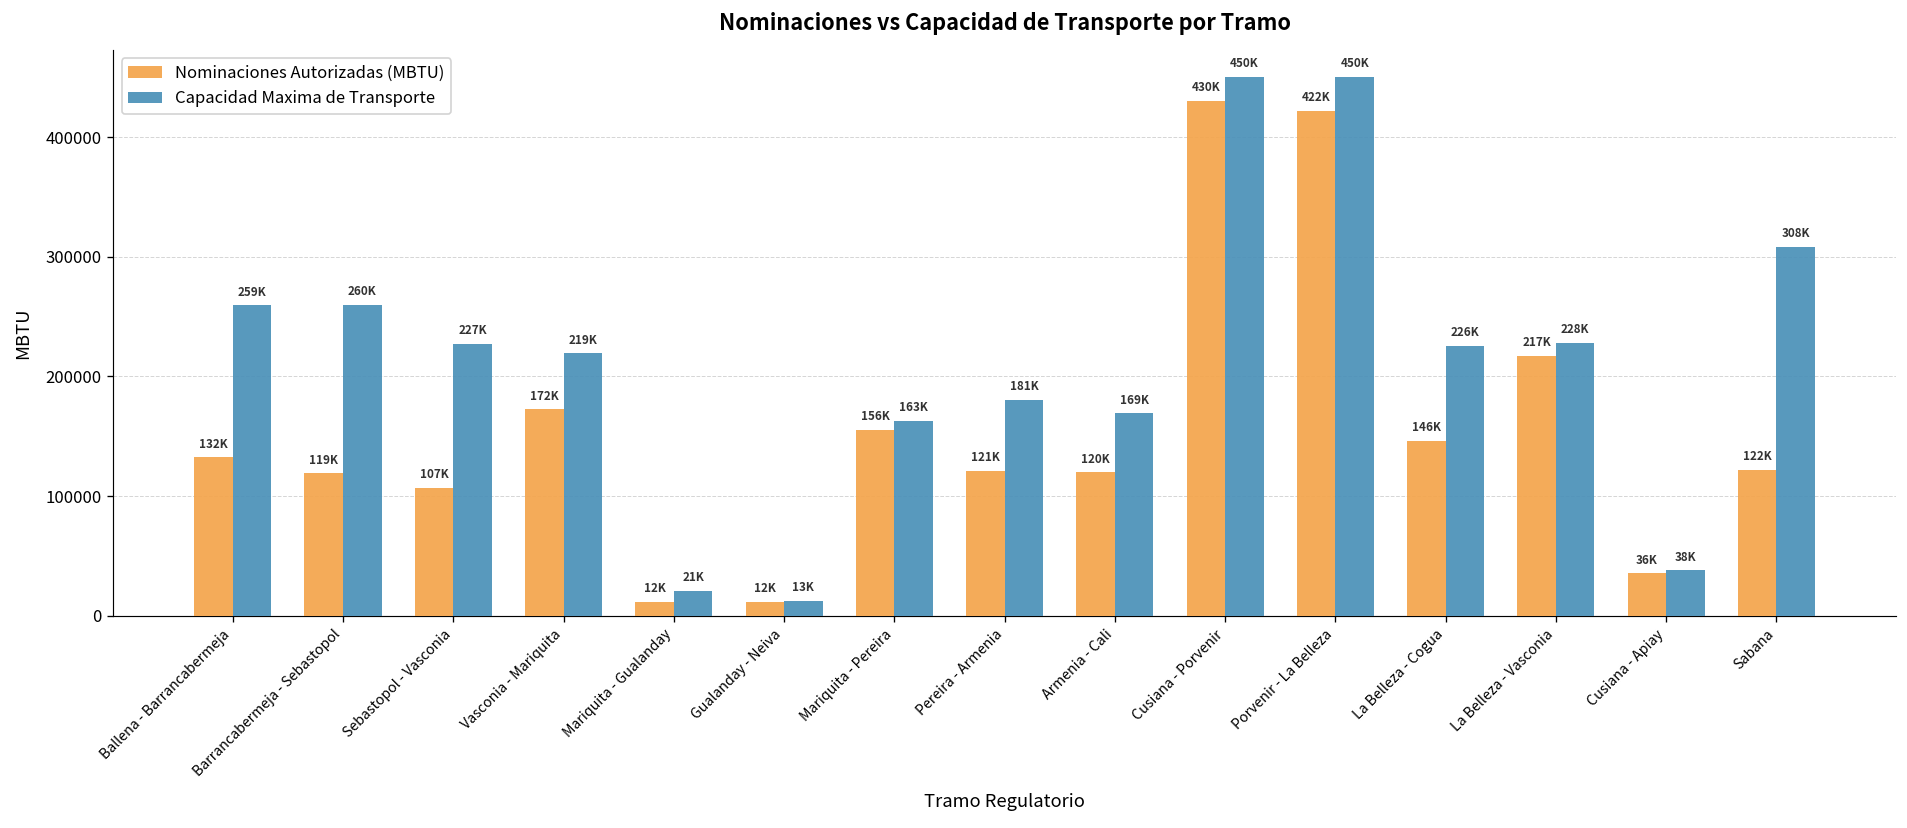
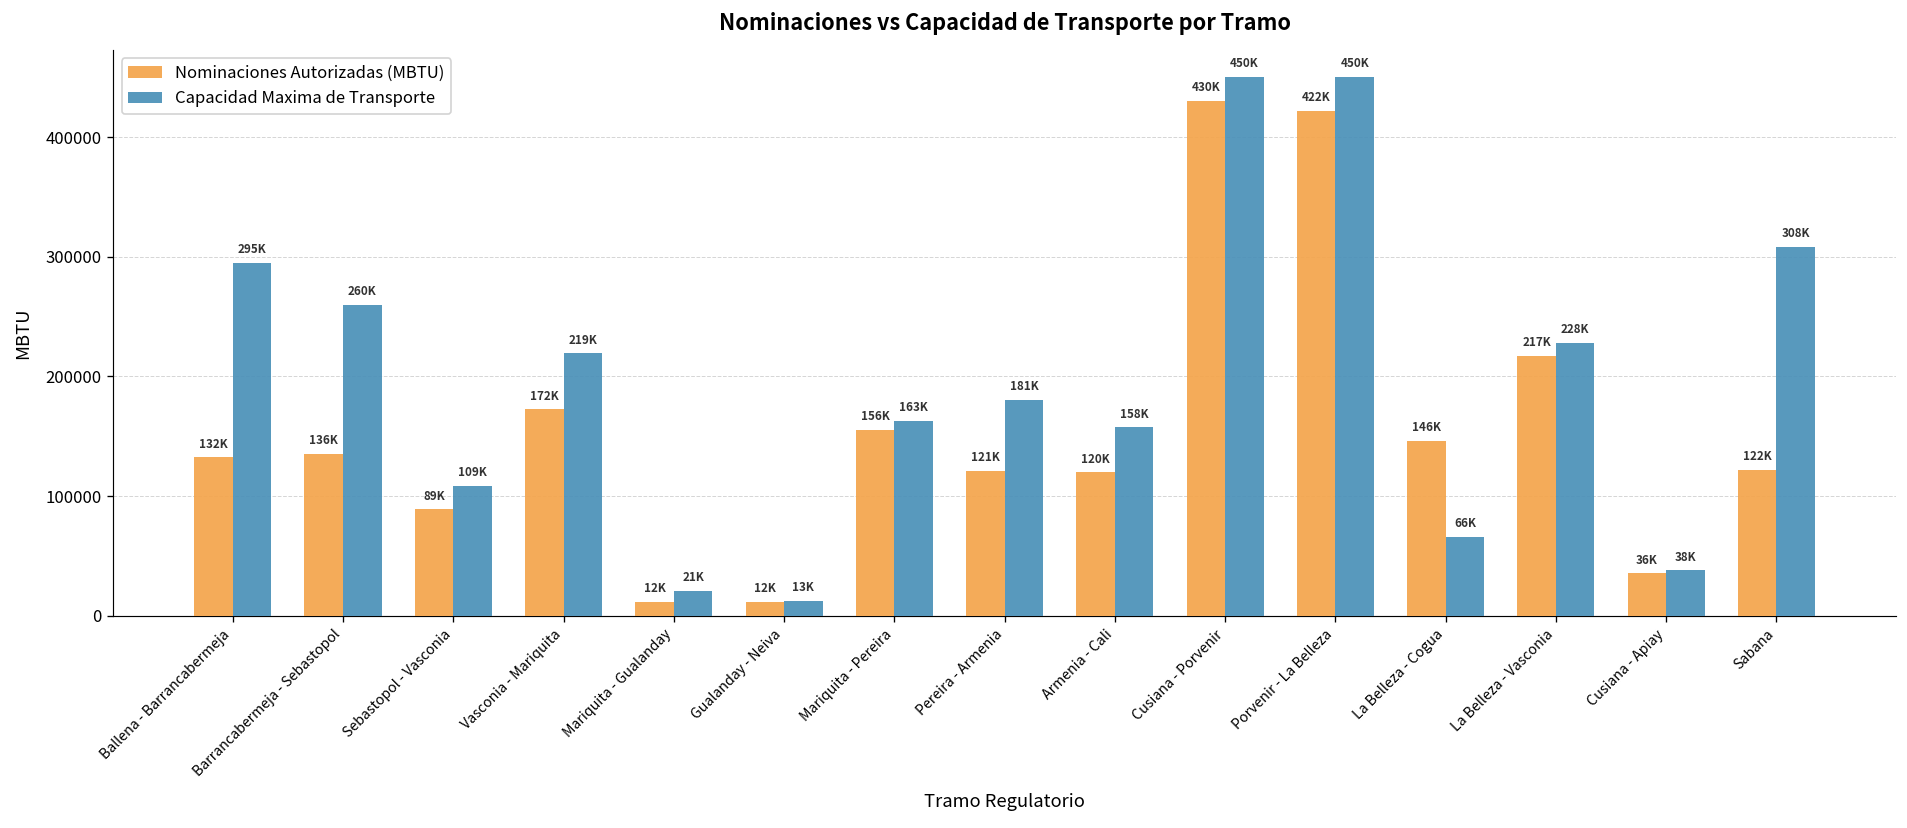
Capacidad Maxima de Transporte, Ballena - Barrancabermeja: 259K -> 295K
Nominaciones Autorizadas (MBTU), Barrancabermeja - Sebastopol: 119K -> 136K
Nominaciones Autorizadas (MBTU), Sebastopol - Vasconia: 107K -> 89K
Capacidad Maxima de Transporte, Sebastopol - Vasconia: 227K -> 109K
Capacidad Maxima de Transporte, Armenia - Cali: 169K -> 158K
Capacidad Maxima de Transporte, La Belleza - Cogua: 226K -> 66K
